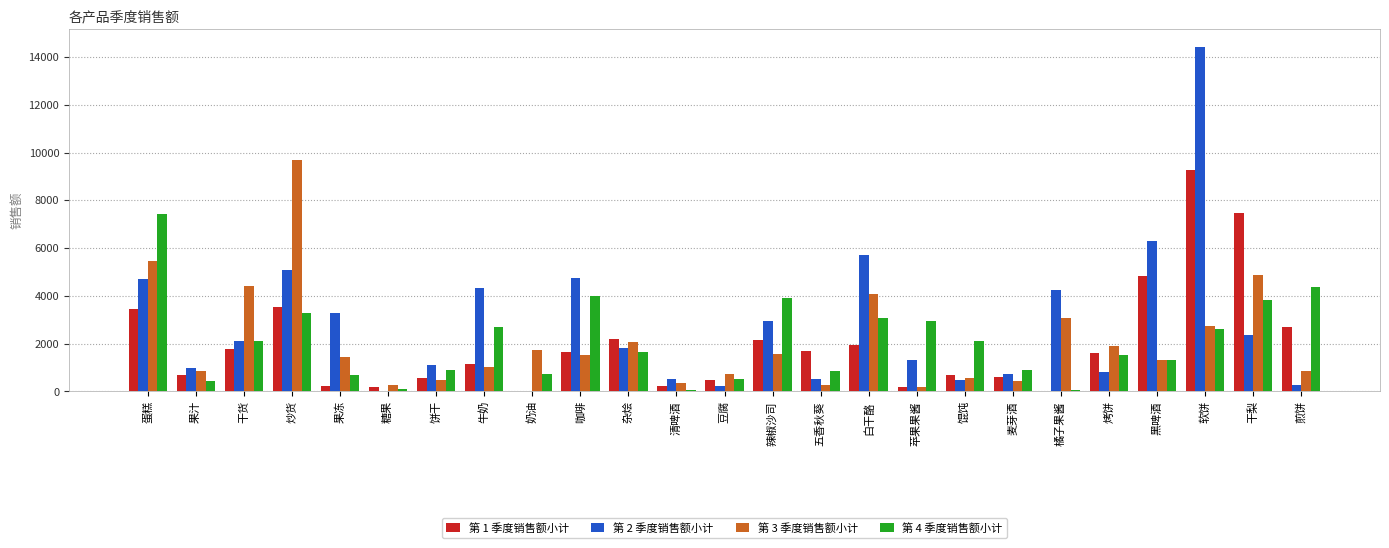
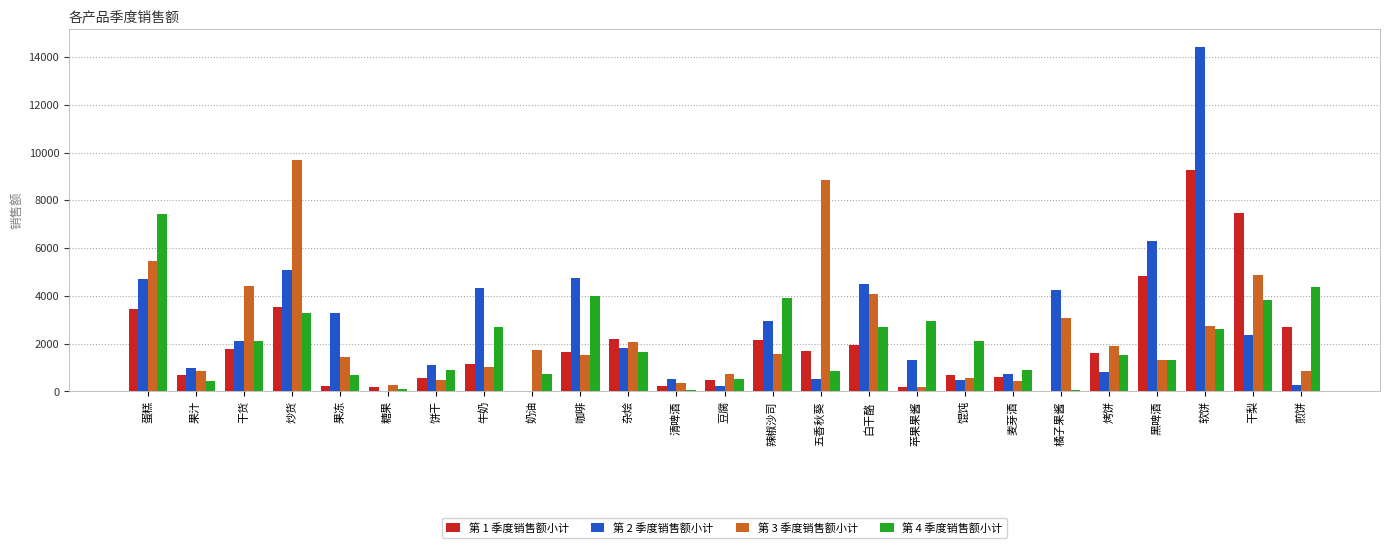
第 3 季度销售额小计, 五香秋葵: 300 -> 8800
第 2 季度销售额小计, 白干酪: 5700 -> 4500
第 4 季度销售额小计, 白干酪: 3100 -> 2700
